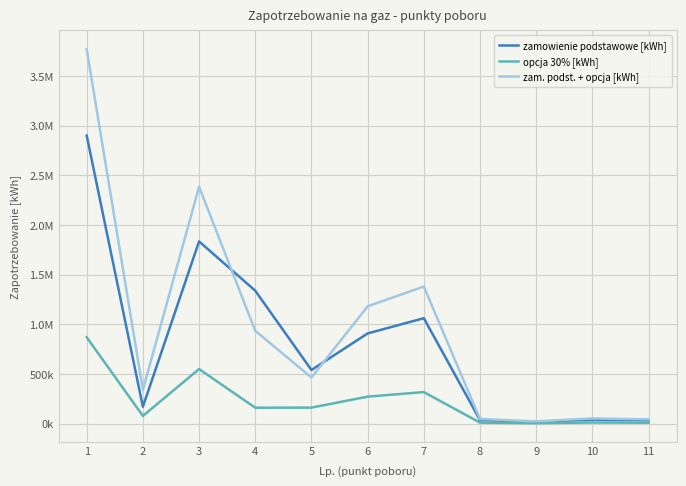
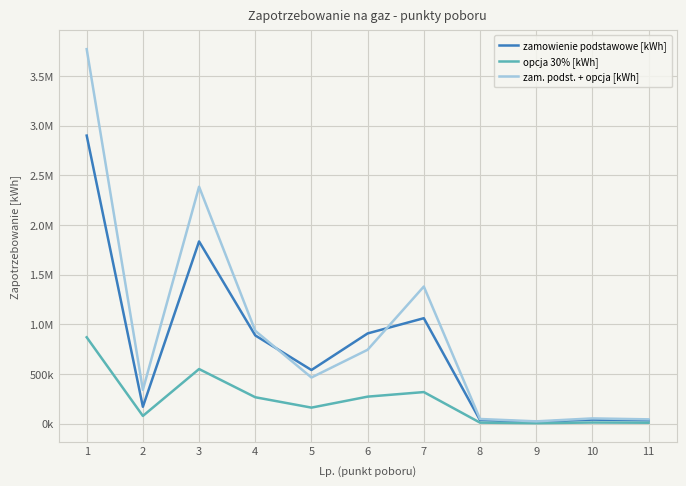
zamowienie podstawowe [kWh], 4: 1300000 -> 900000
opcja 30% [kWh], 4: 200000 -> 300000
zam. podst. + opcja [kWh], 6: 1200000 -> 700000
